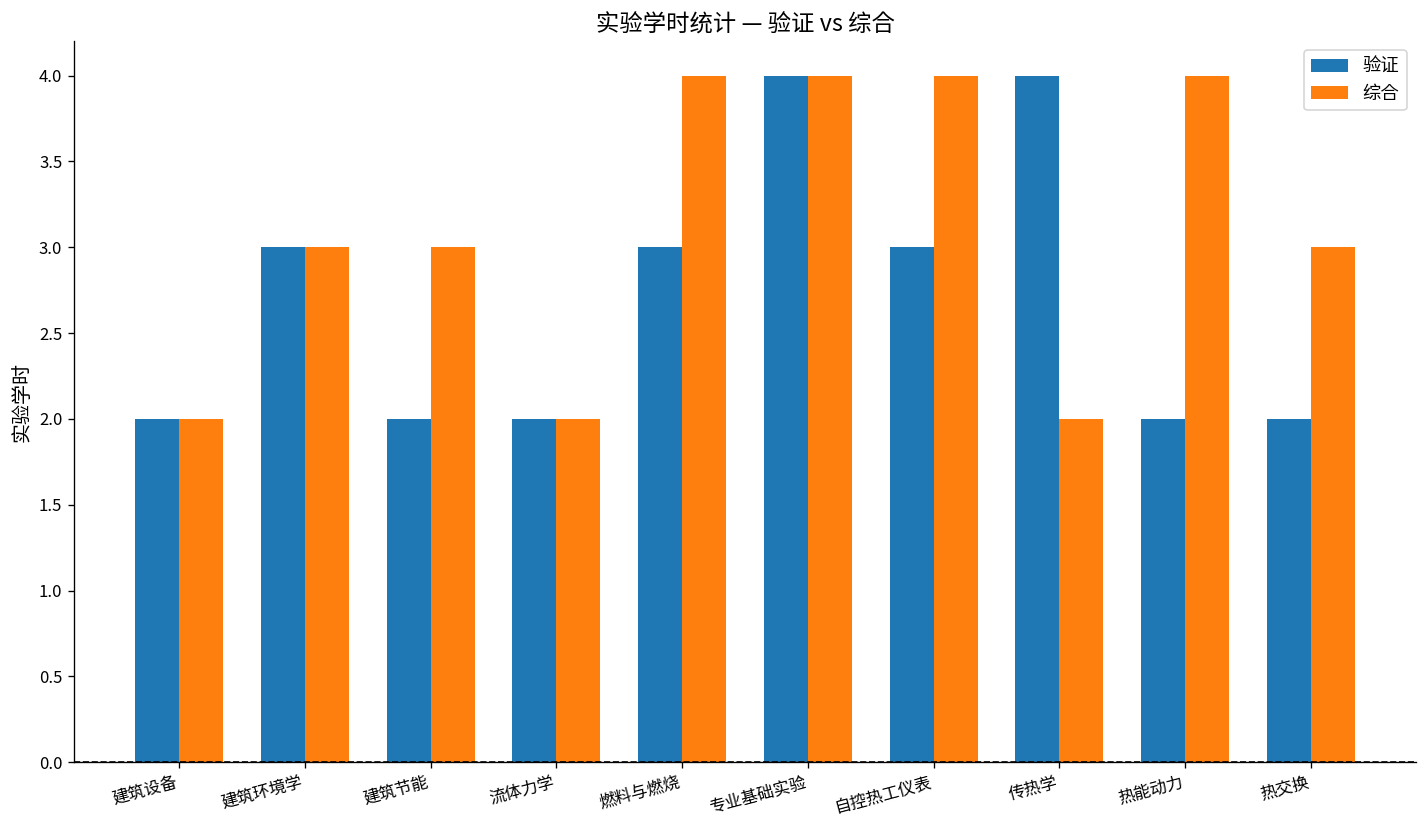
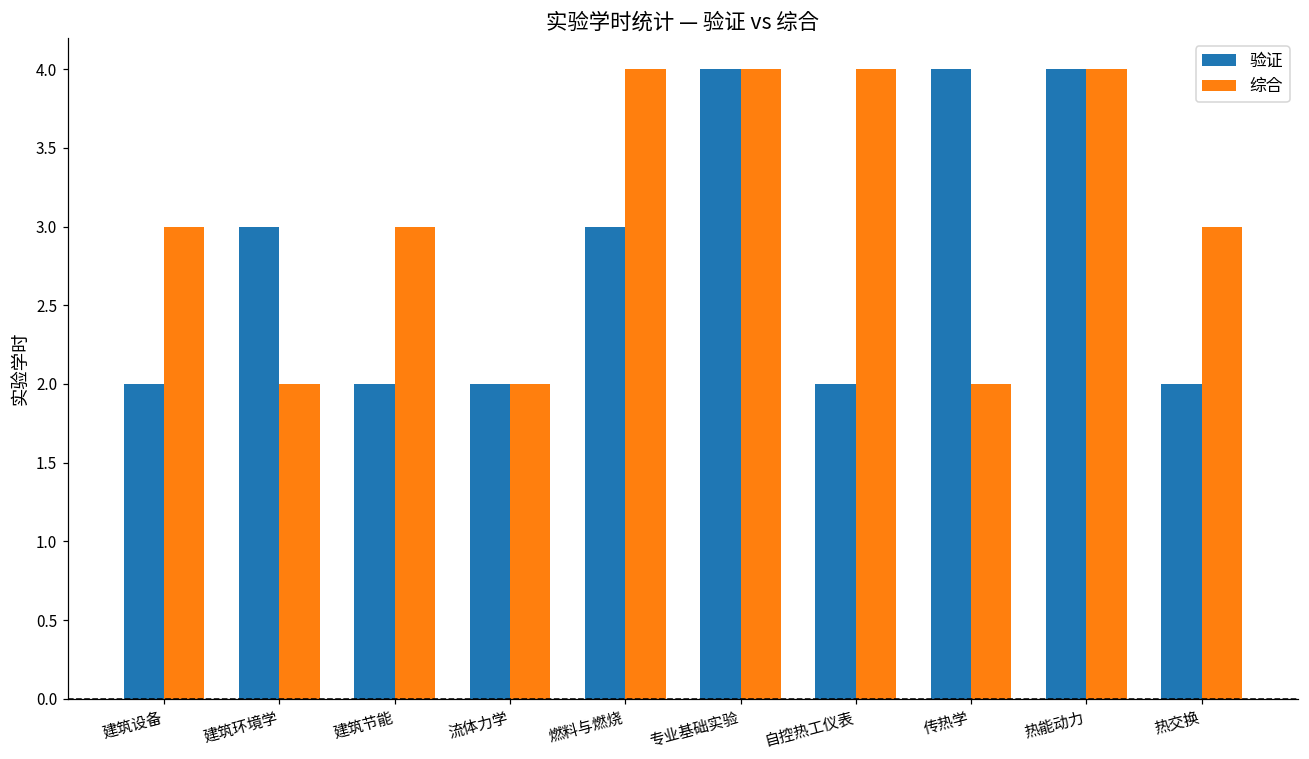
综合, 建筑设备: 2 -> 3
综合, 建筑环境学: 3 -> 2
验证, 自控热工仪表: 3 -> 2
验证, 热能动力: 2 -> 4
